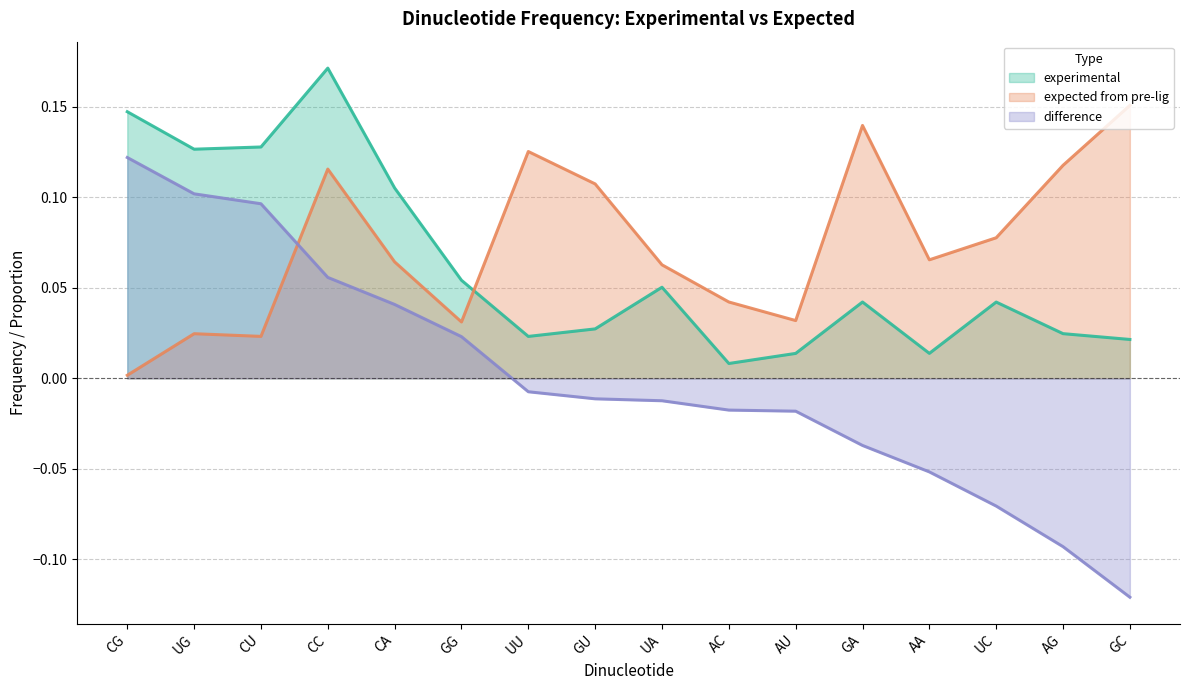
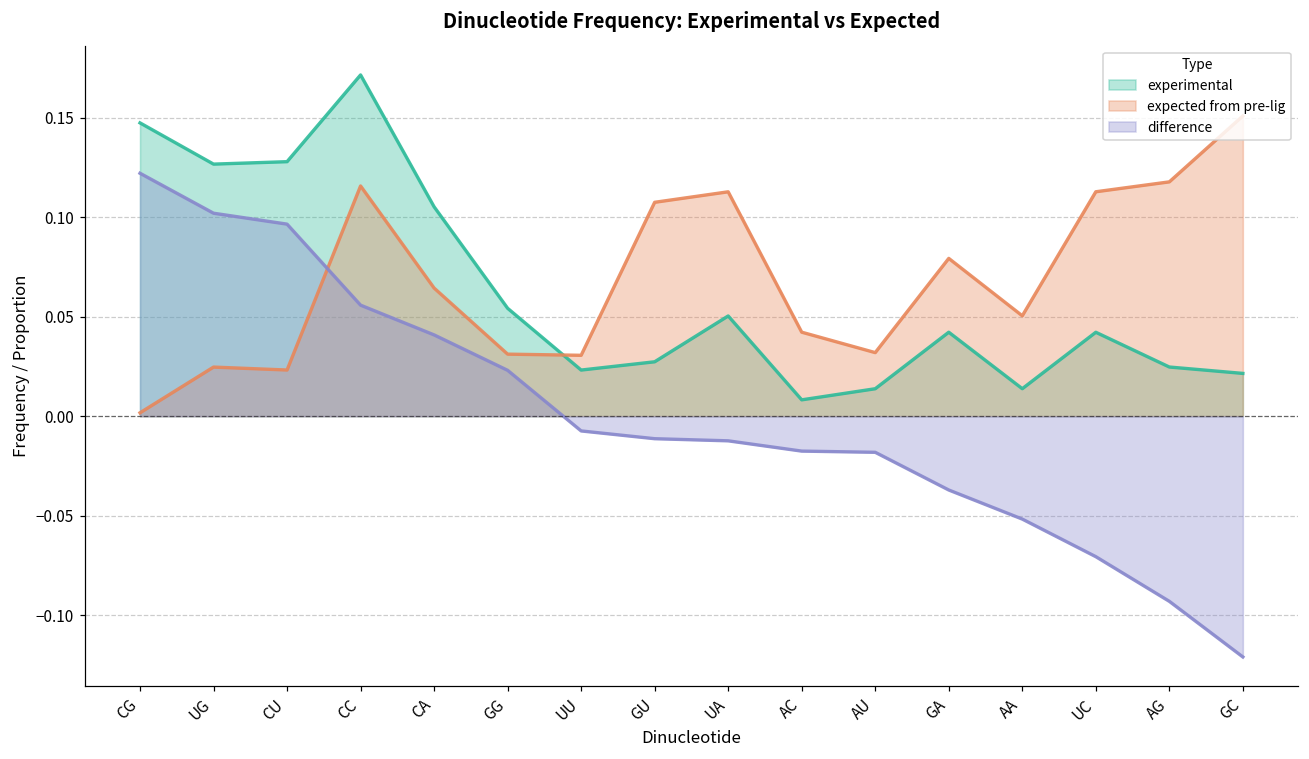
expected from pre-lig, UU: 0.125 -> 0.031
expected from pre-lig, UA: 0.063 -> 0.113
expected from pre-lig, GA: 0.140 -> 0.079
expected from pre-lig, AA: 0.066 -> 0.050
expected from pre-lig, UC: 0.078 -> 0.113
